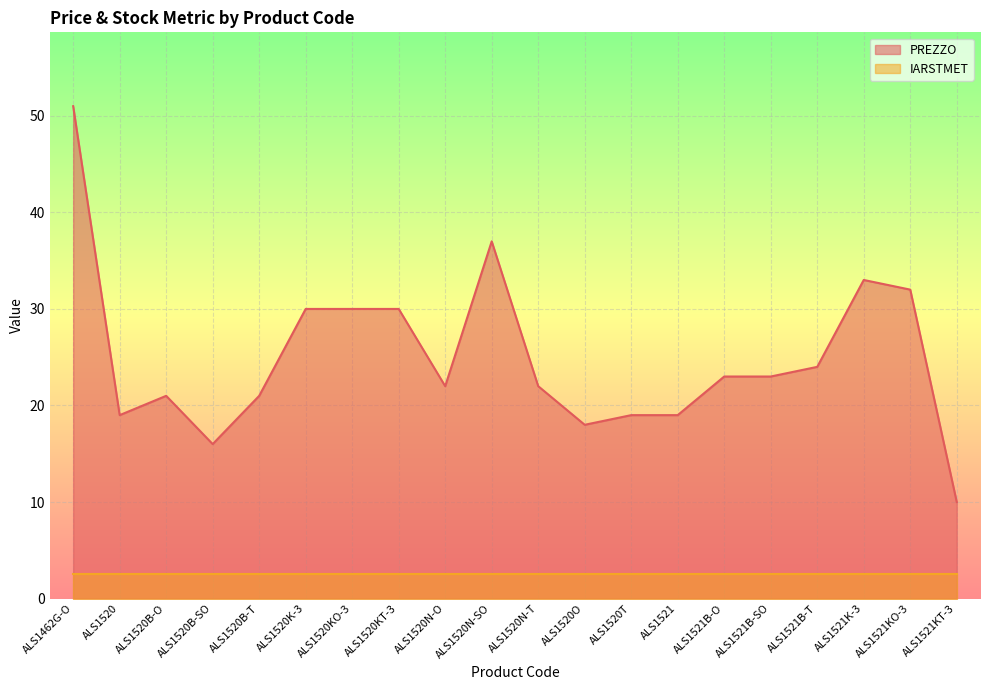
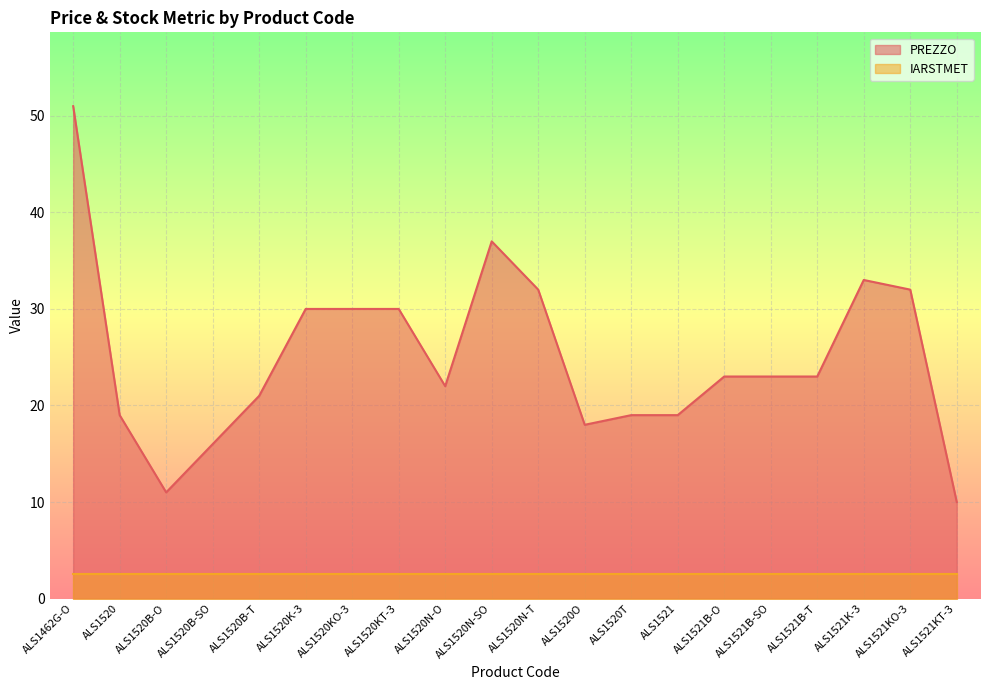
PREZZO, ALS1520B-O: 21 -> 11
PREZZO, ALS1520N-T: 22 -> 32
PREZZO, ALS1521B-T: 24 -> 23
